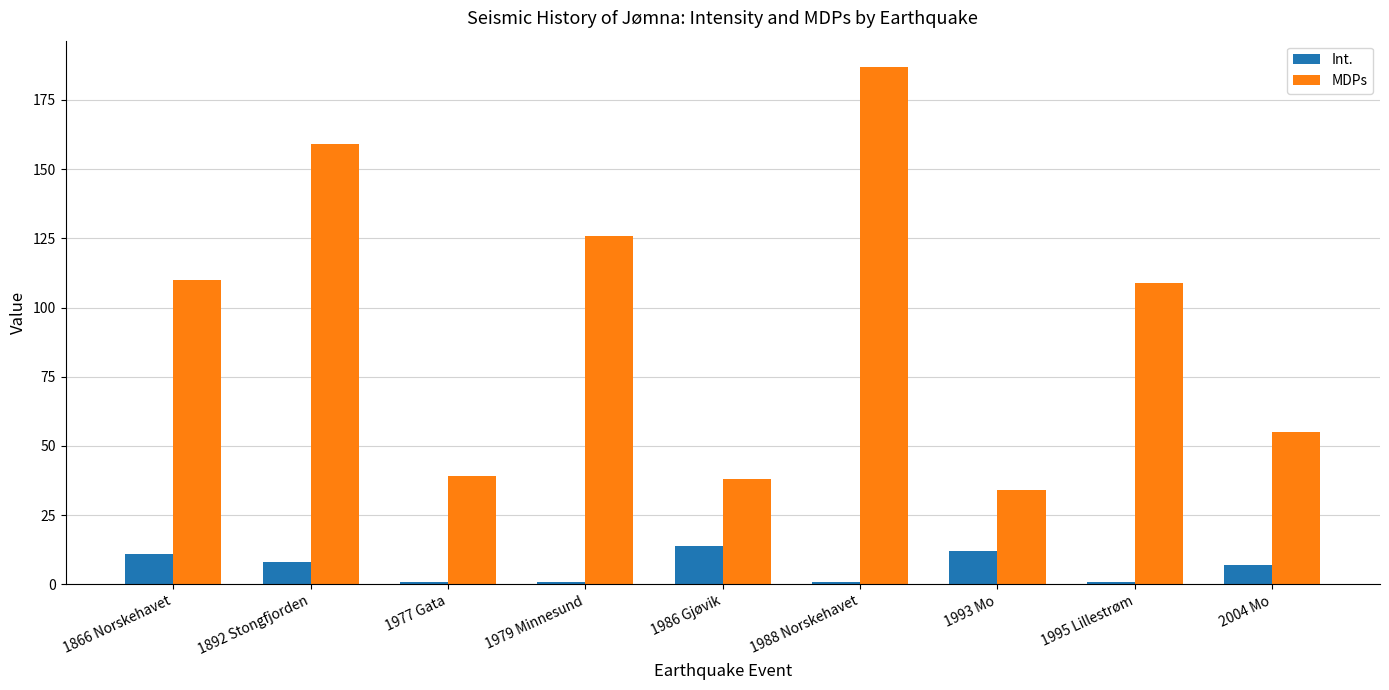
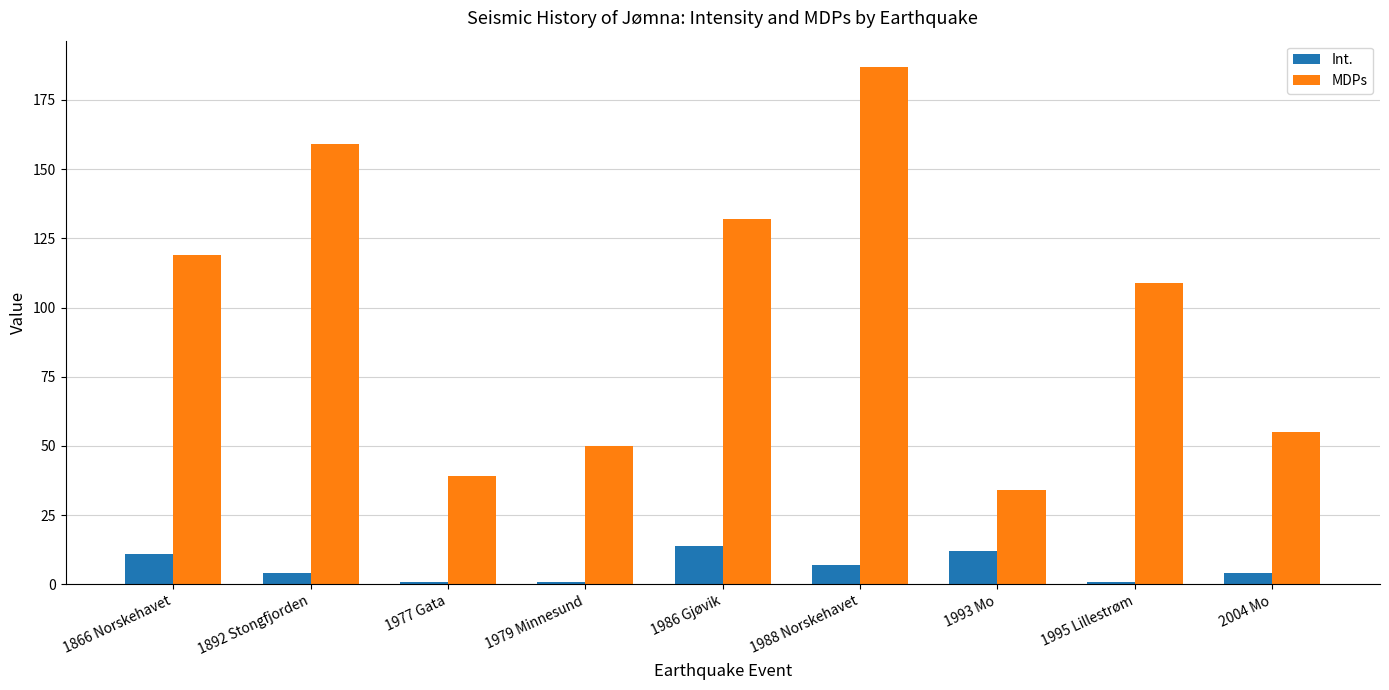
MDPs, 1866 Norskehavet: 110 -> 119
Int., 1892 Stongfjorden: 8 -> 4
MDPs, 1979 Minnesund: 126 -> 50
MDPs, 1986 Gjøvik: 38 -> 132
Int., 1988 Norskehavet: 1 -> 7
Int., 2004 Mo: 7 -> 4
